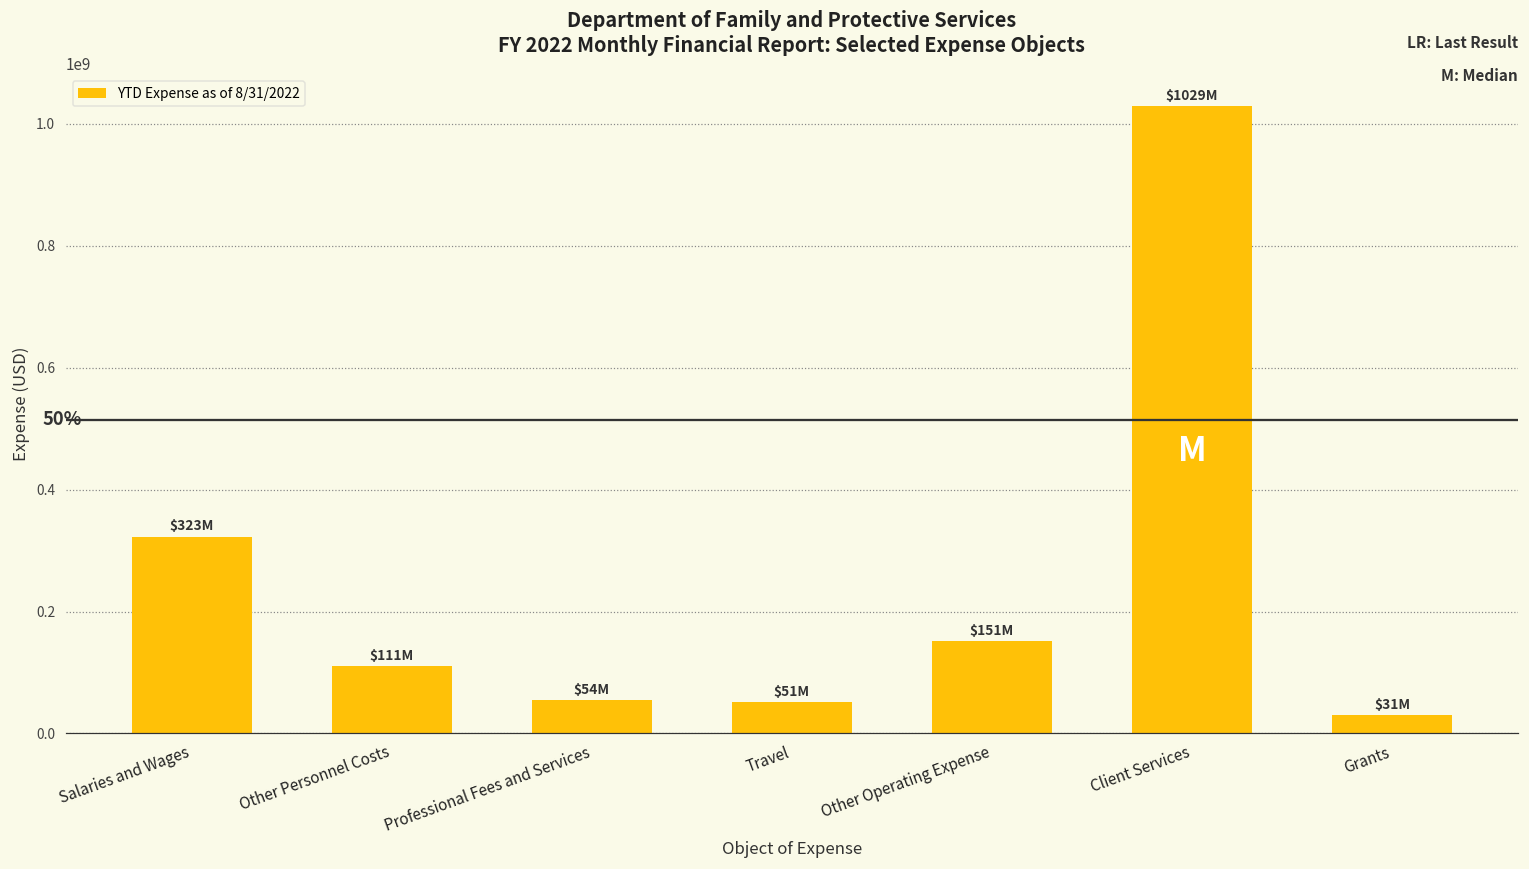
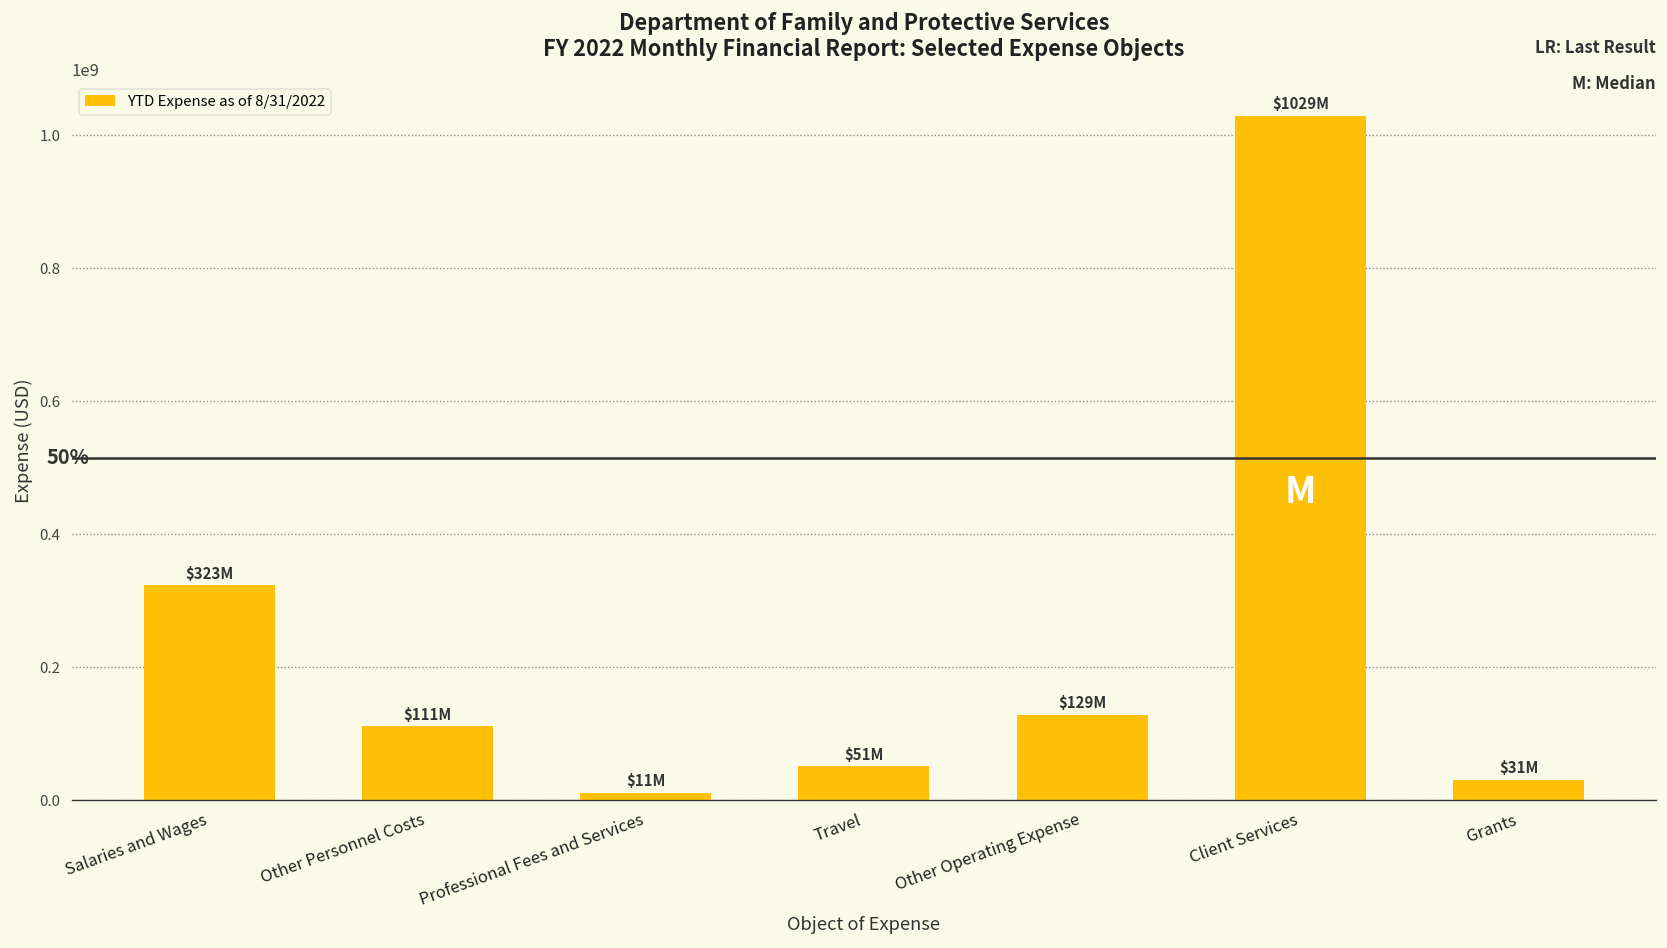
Professional Fees and Services: $54M -> $11M
Other Operating Expense: $151M -> $129M
